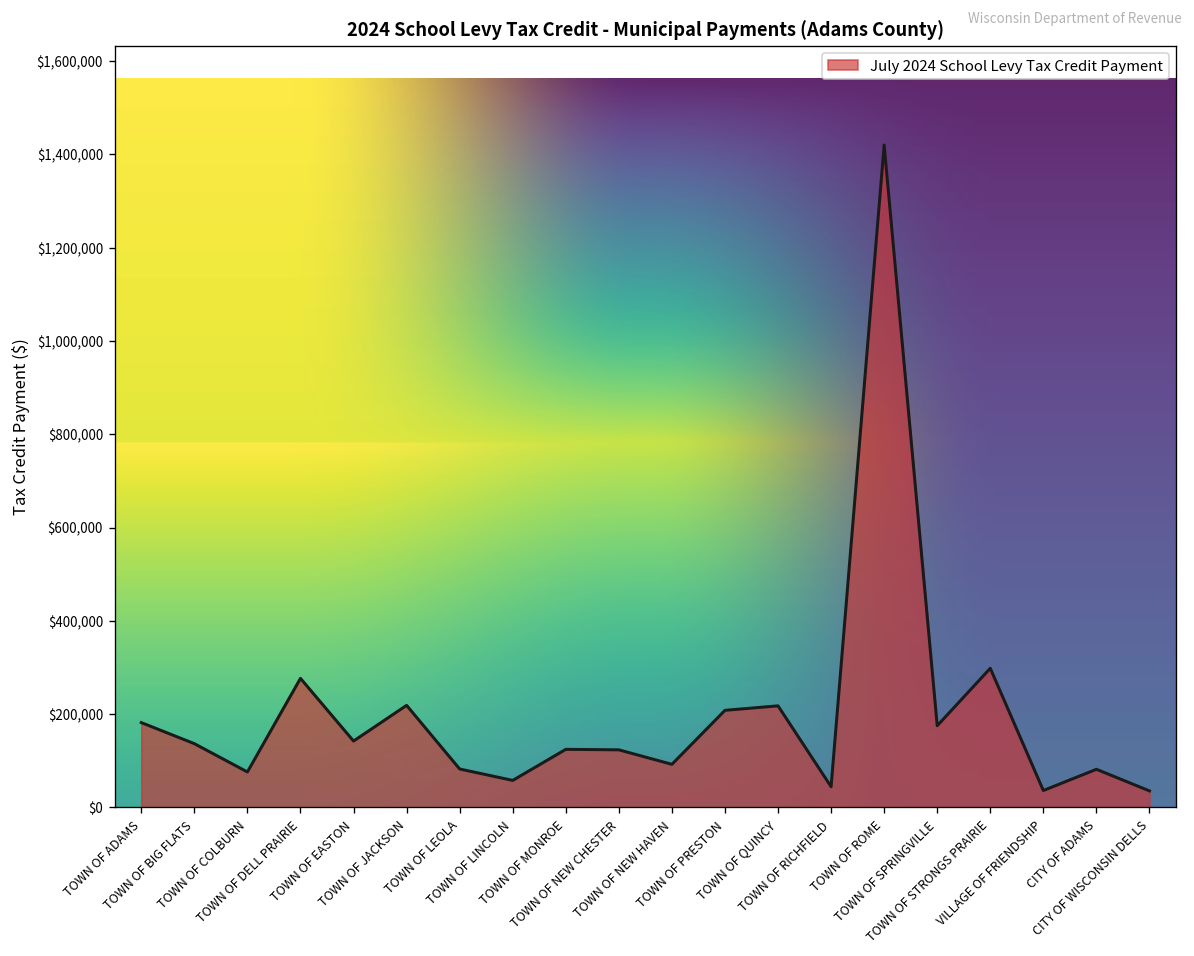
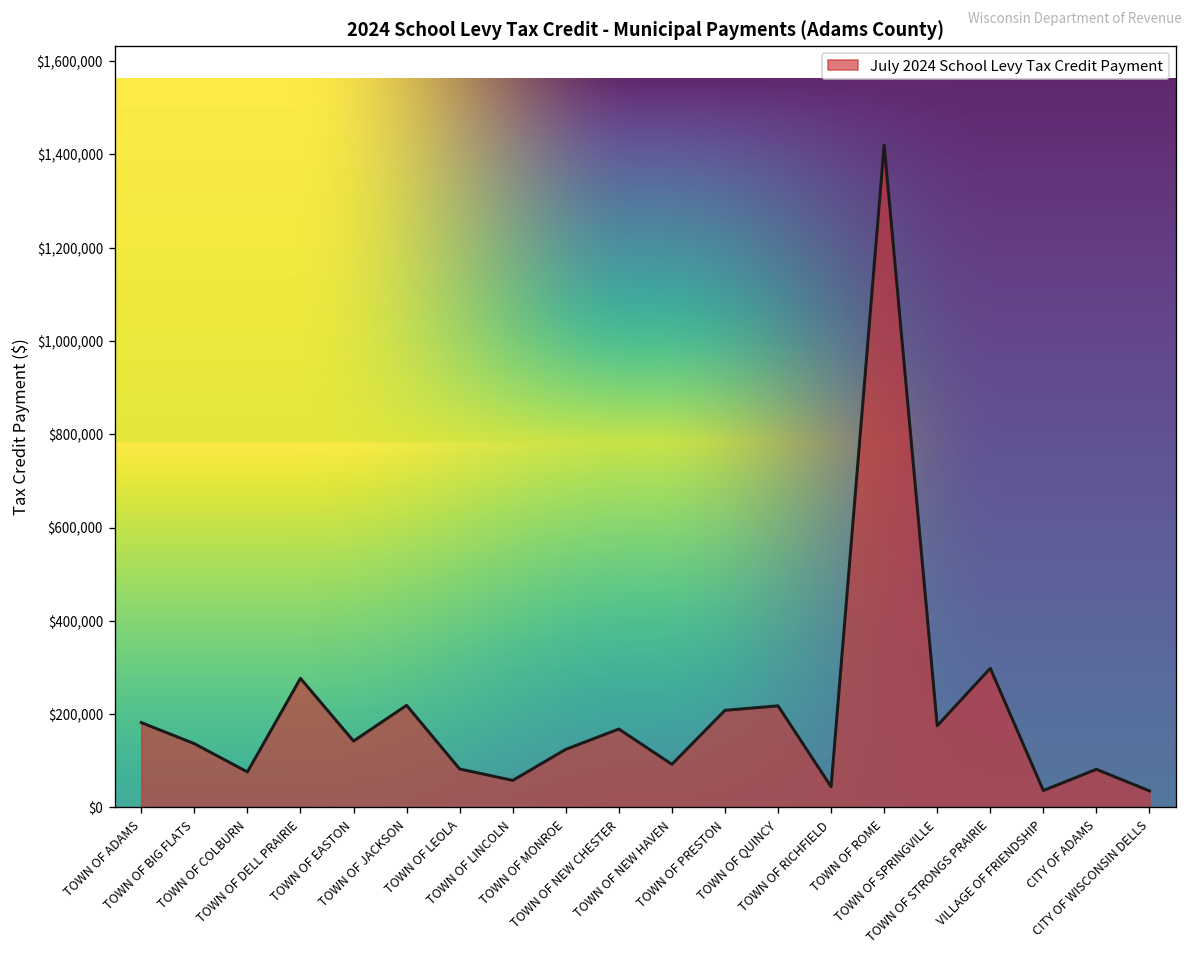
TOWN OF NEW CHESTER: $120,000 -> $170,000
